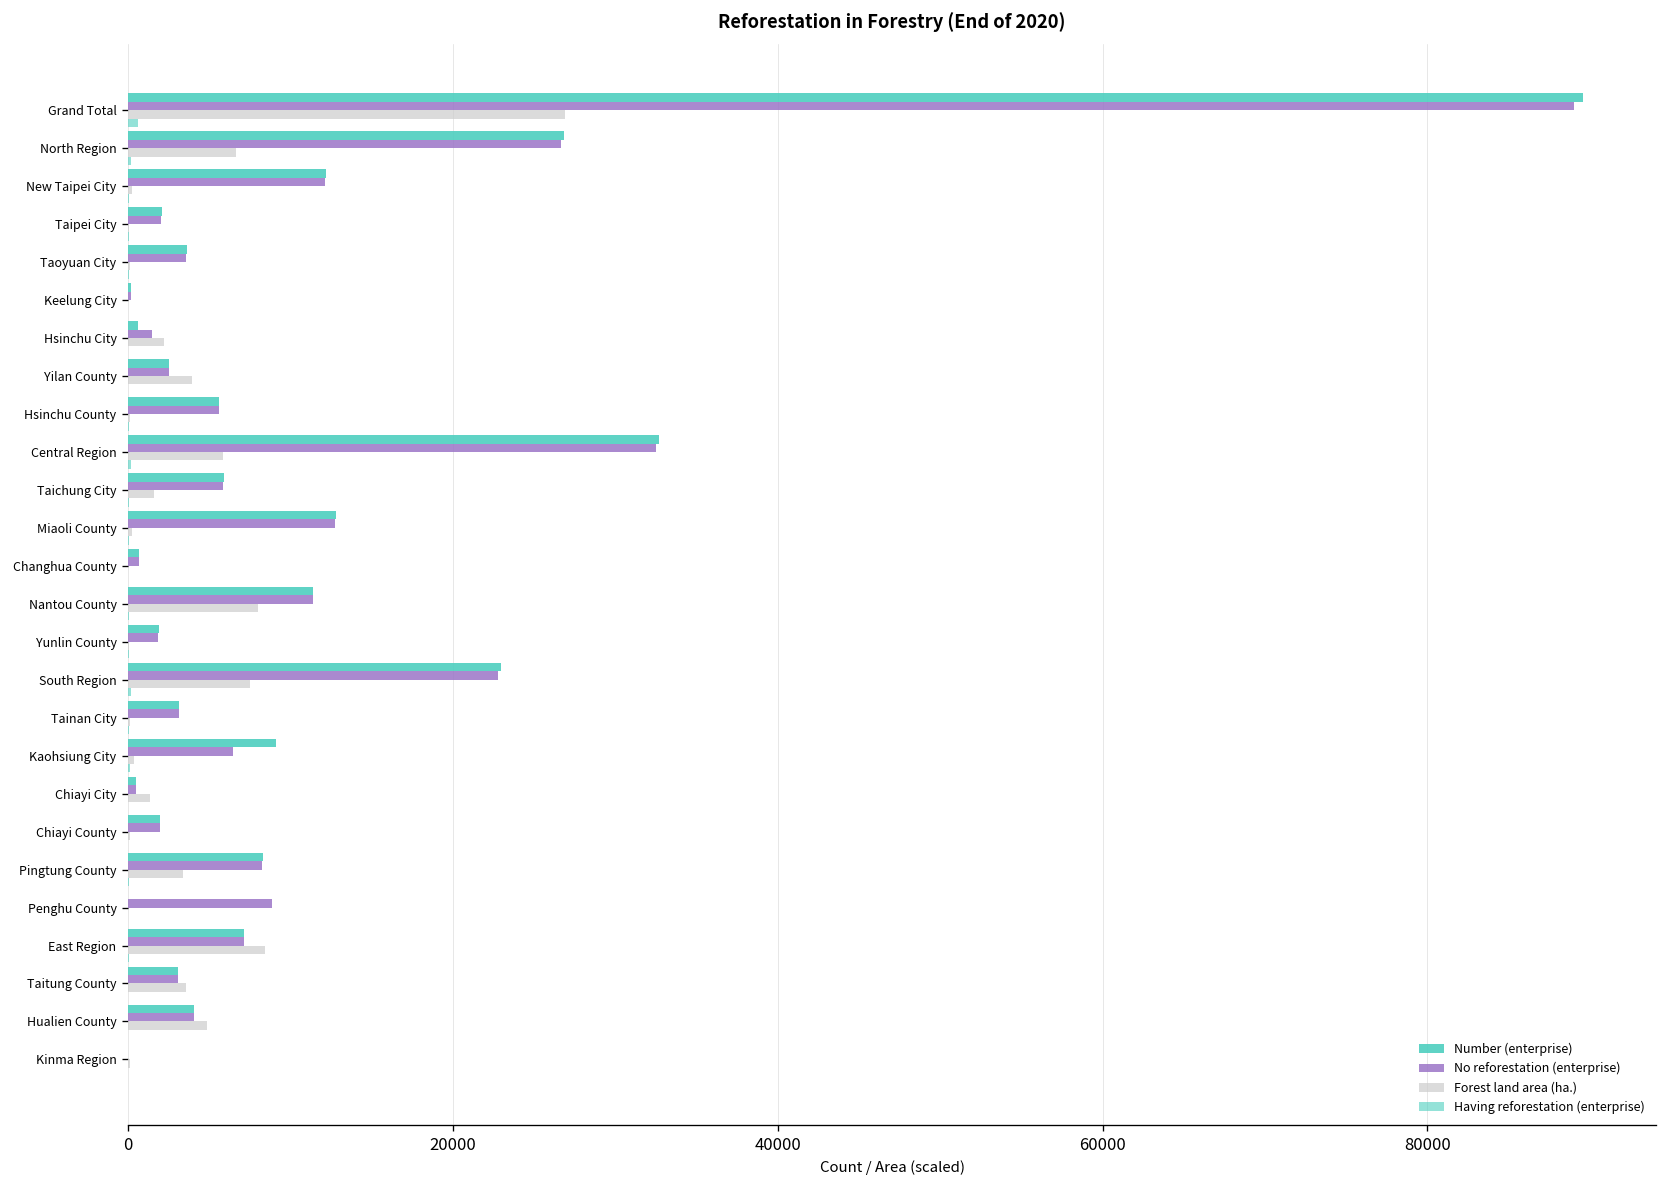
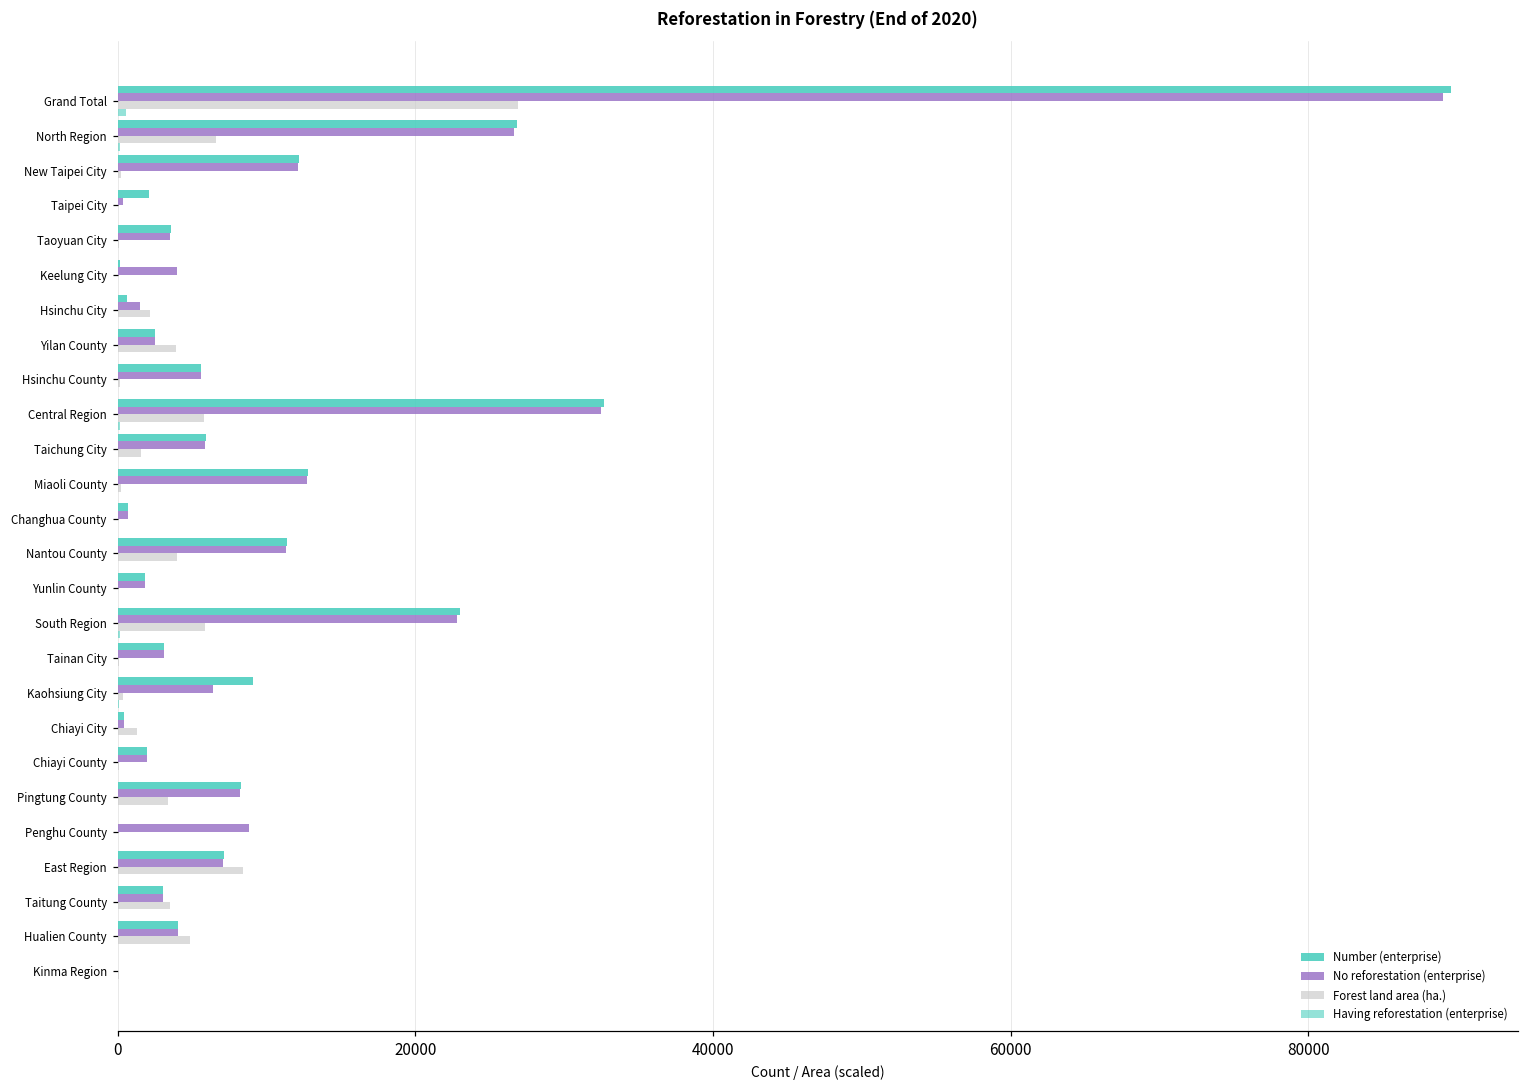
No reforestation (enterprise), Taipei City: 2000 -> 300
No reforestation (enterprise), Keelung City: 200 -> 4000
Forest land area (ha.), Nantou County: 8000 -> 4000
Forest land area (ha.), South Region: 7500 -> 5900
